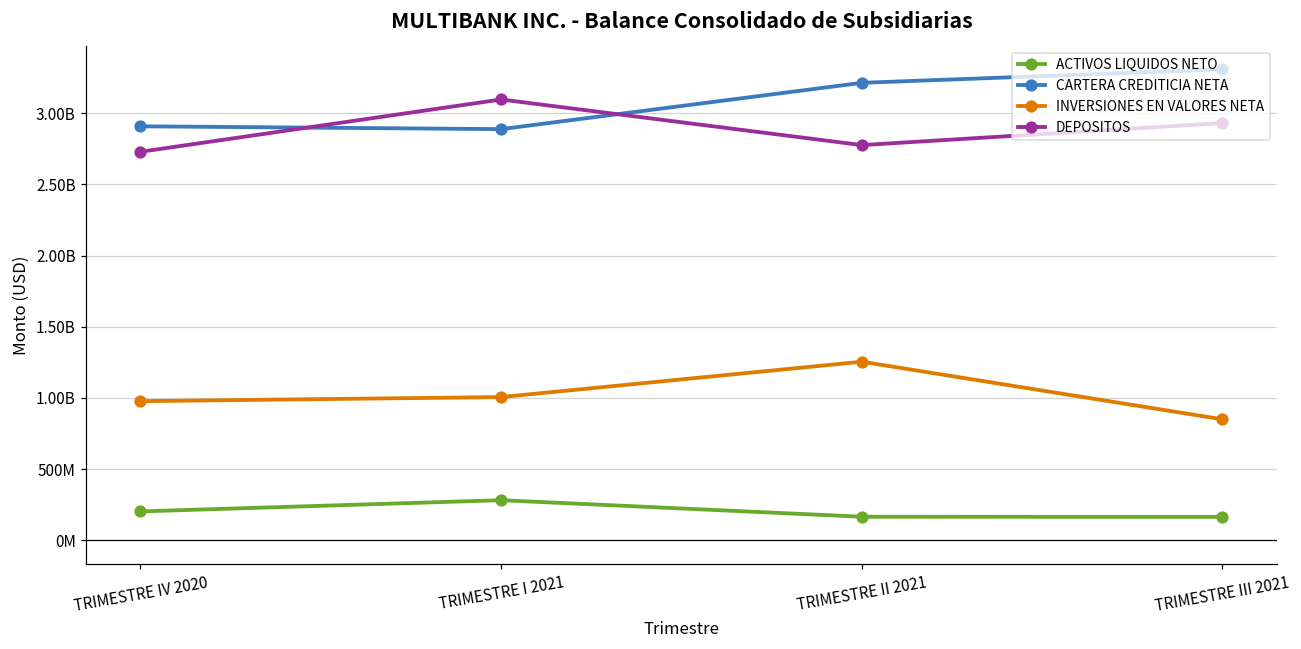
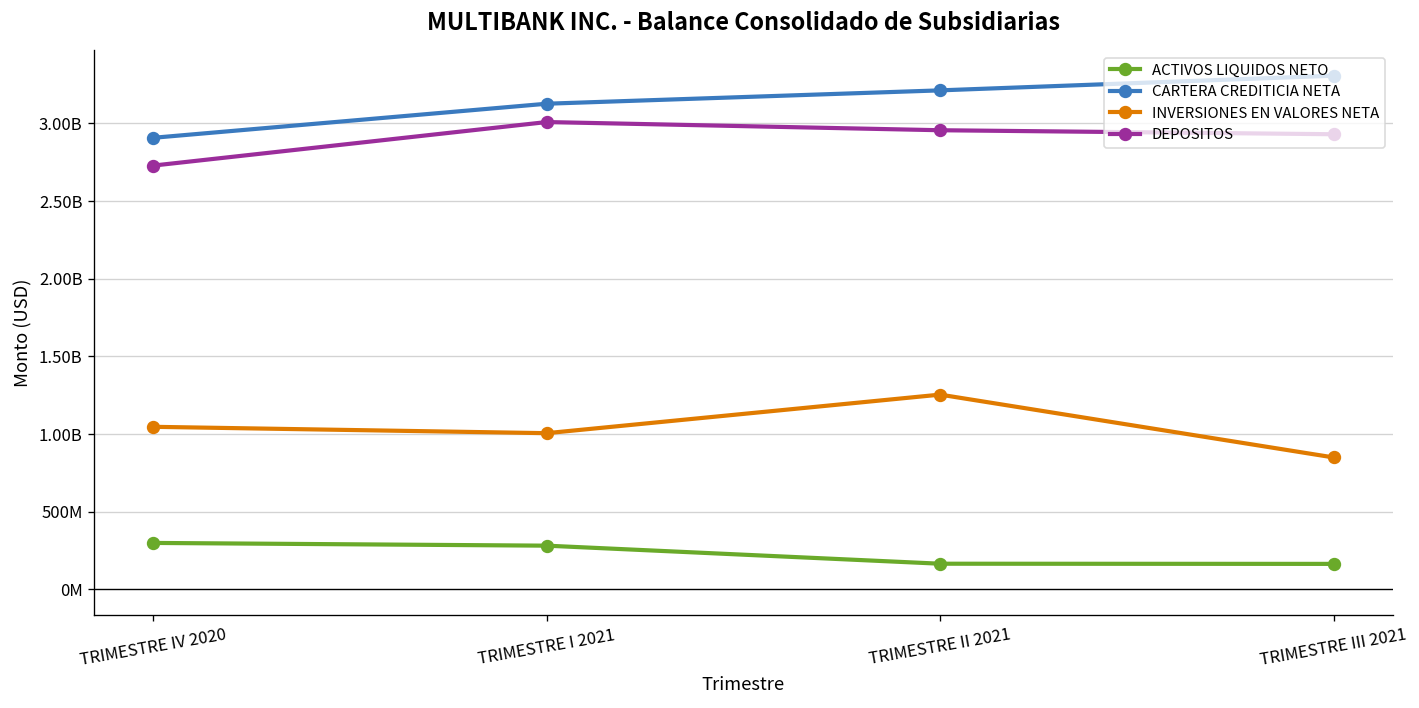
ACTIVOS LIQUIDOS NETO, TRIMESTRE IV 2020: 200000000 -> 300000000
INVERSIONES EN VALORES NETA, TRIMESTRE IV 2020: 980000000 -> 1050000000
CARTERA CREDITICIA NETA, TRIMESTRE I 2021: 2890000000 -> 3130000000
DEPOSITOS, TRIMESTRE I 2021: 3100000000 -> 3010000000
DEPOSITOS, TRIMESTRE II 2021: 2780000000 -> 2960000000
